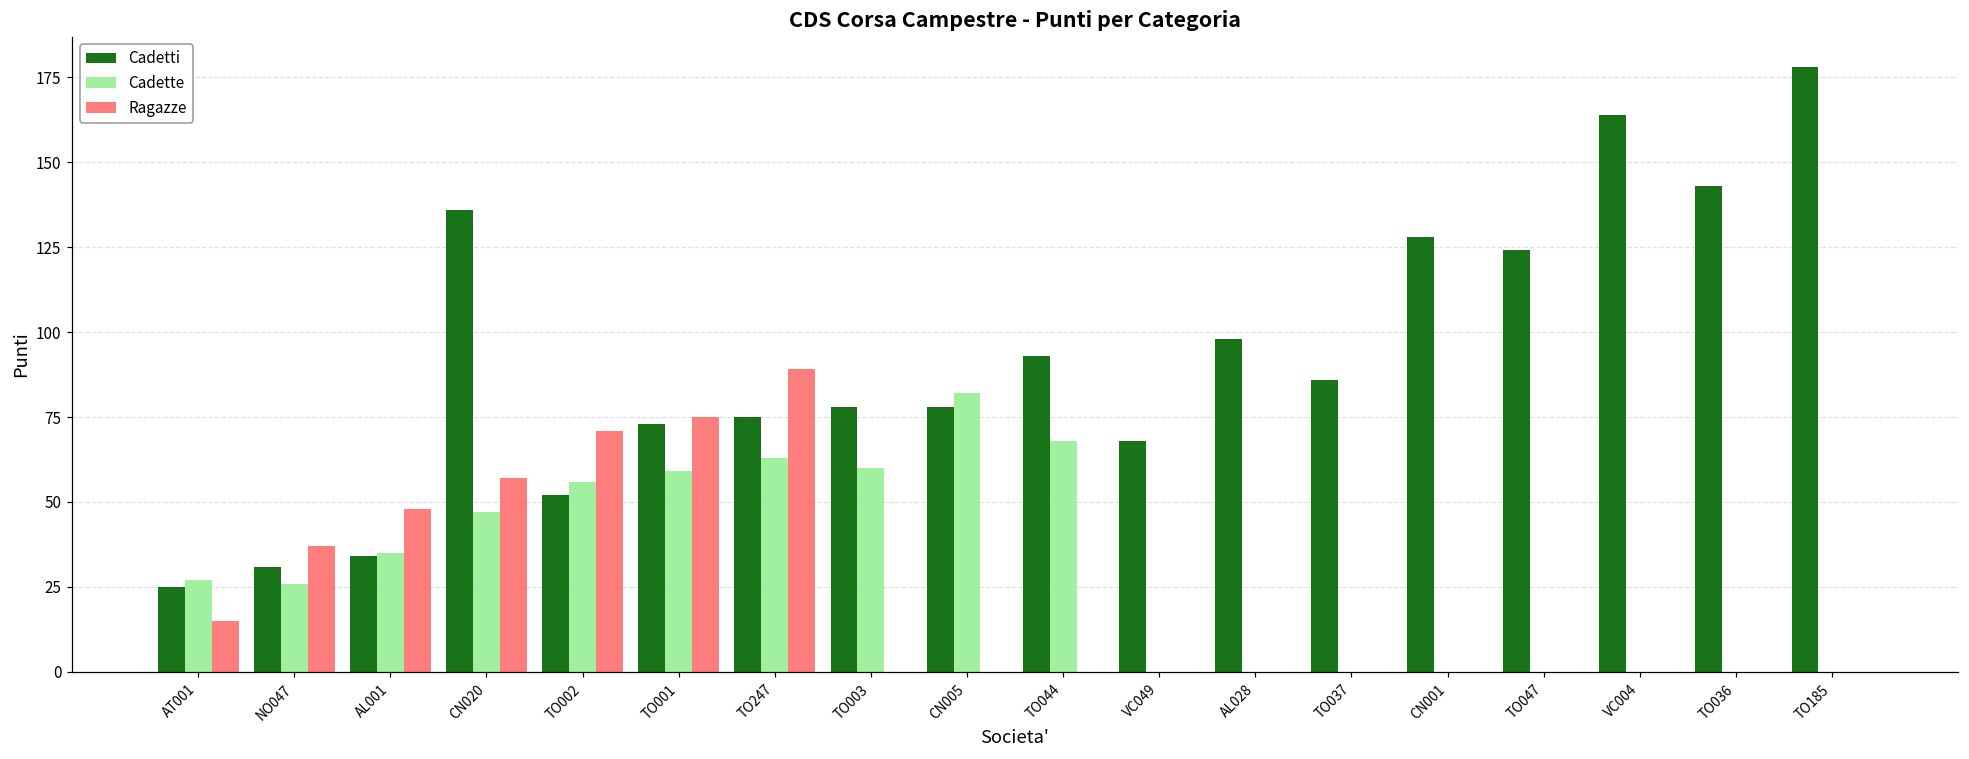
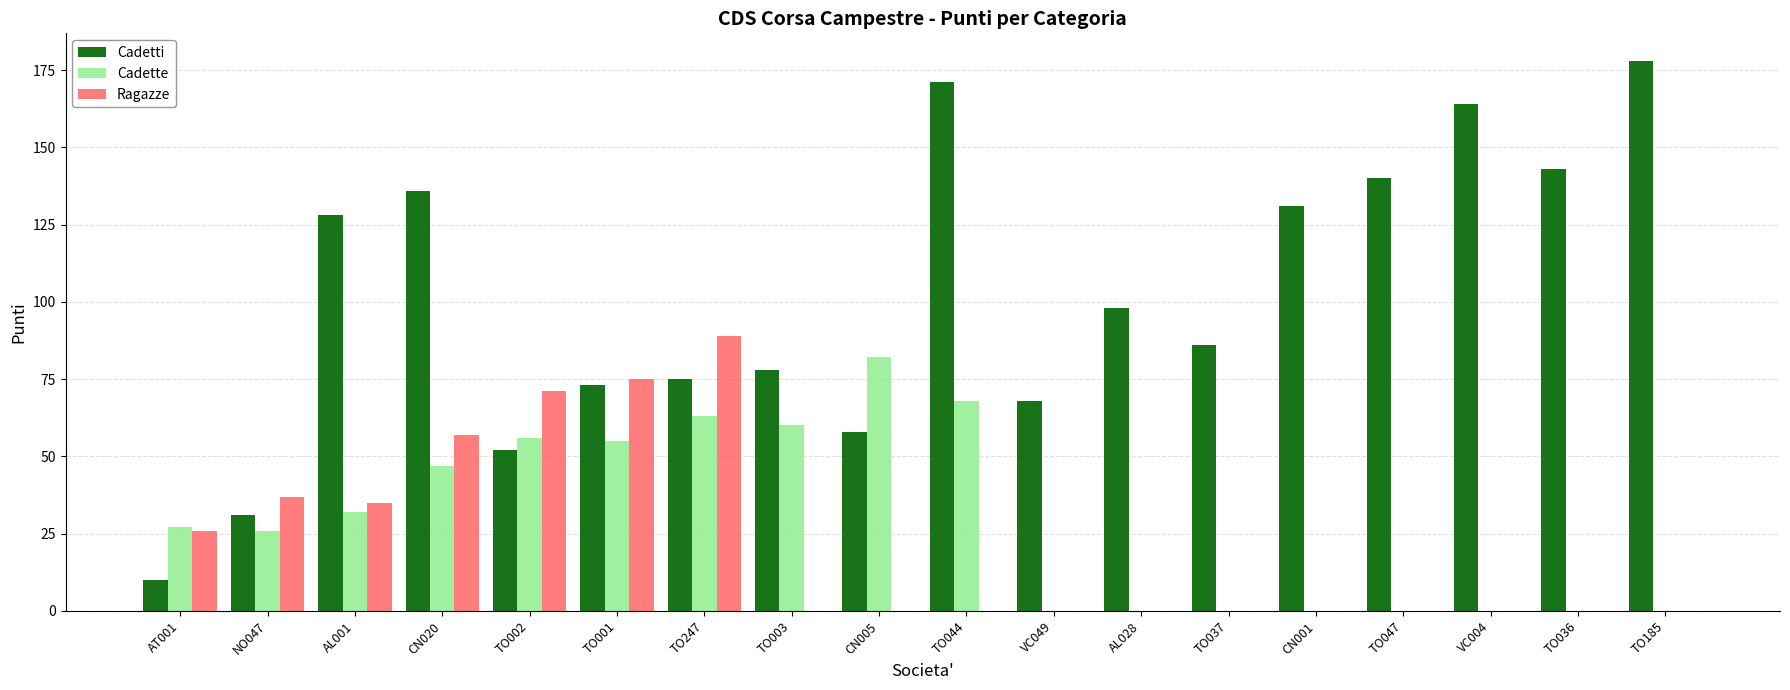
Cadetti, AT001: 25 -> 10
Ragazze, AT001: 15 -> 26
Cadetti, AL001: 34 -> 128
Cadette, AL001: 35 -> 32
Ragazze, AL001: 48 -> 35
Cadette, TO001: 59 -> 55
Cadetti, CN005: 78 -> 58
Cadetti, TO044: 93 -> 171
Cadetti, CN001: 128 -> 131
Cadetti, TO047: 124 -> 140
